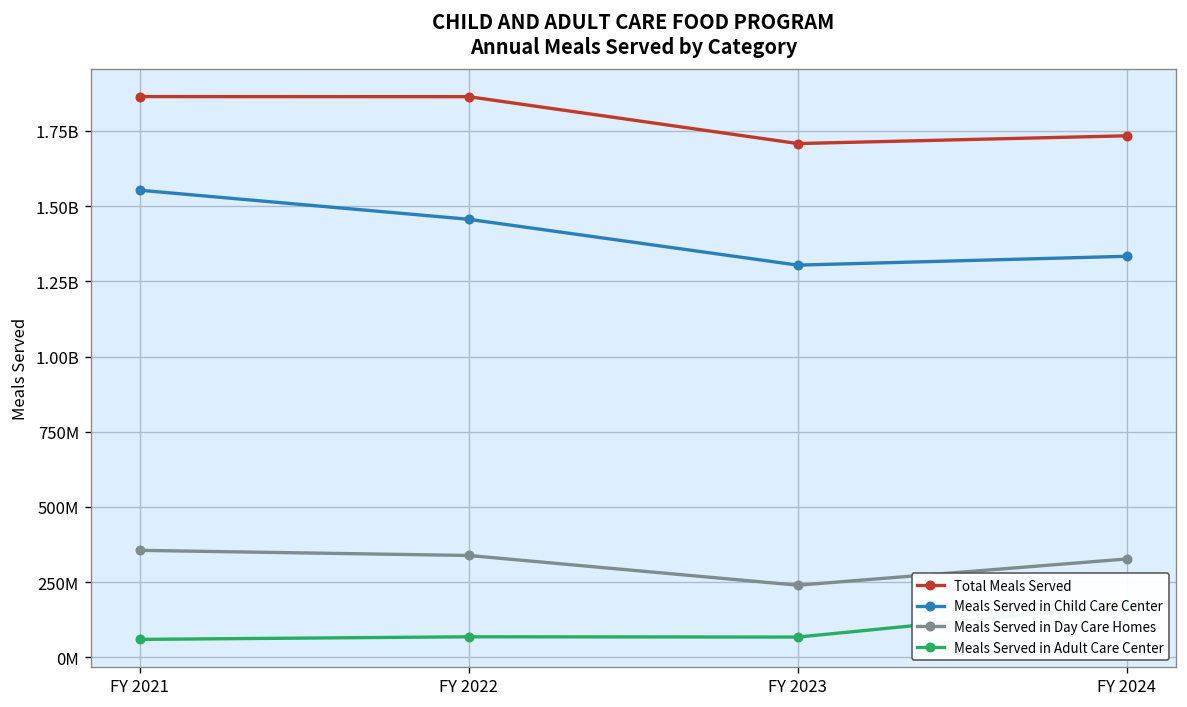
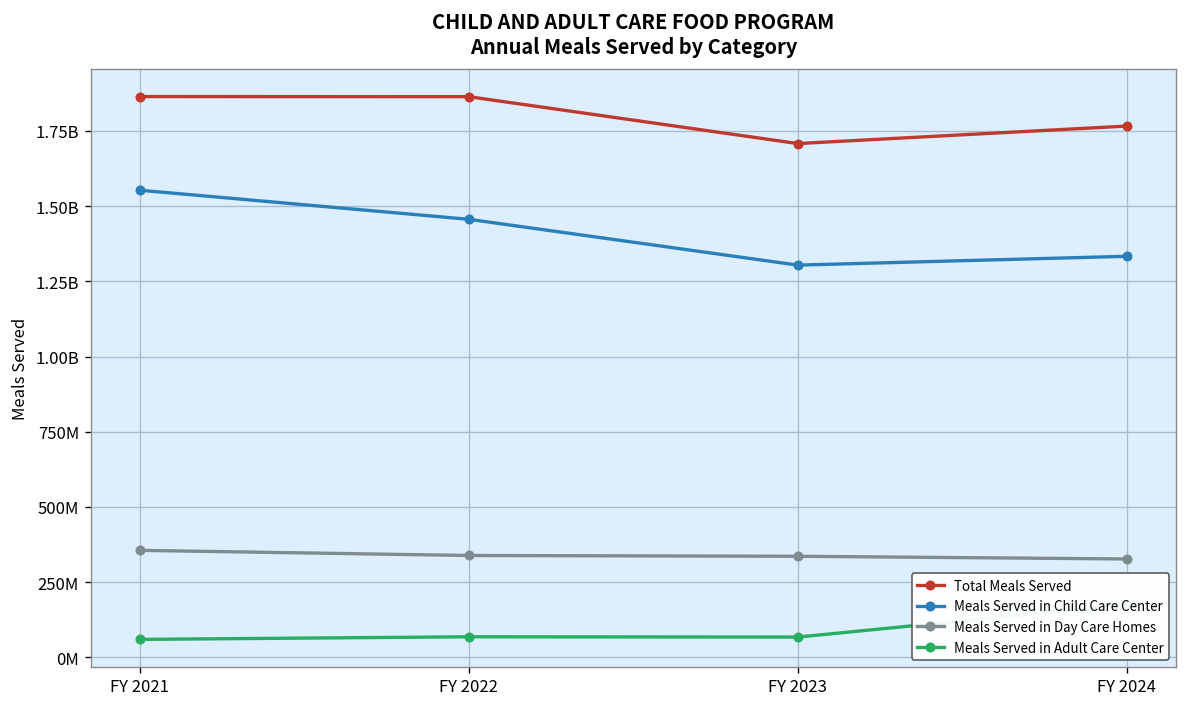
Meals Served in Day Care Homes, FY 2023: 240000000 -> 340000000
Total Meals Served, FY 2024: 1730000000 -> 1770000000
